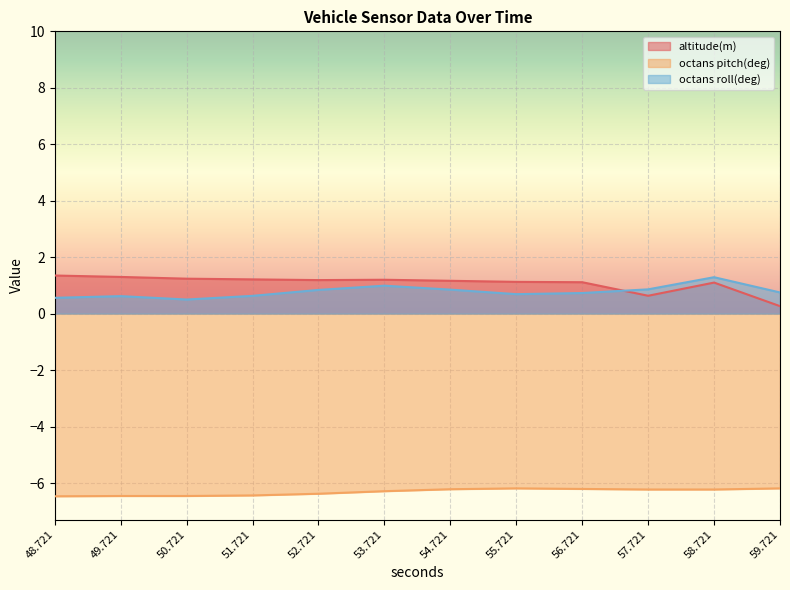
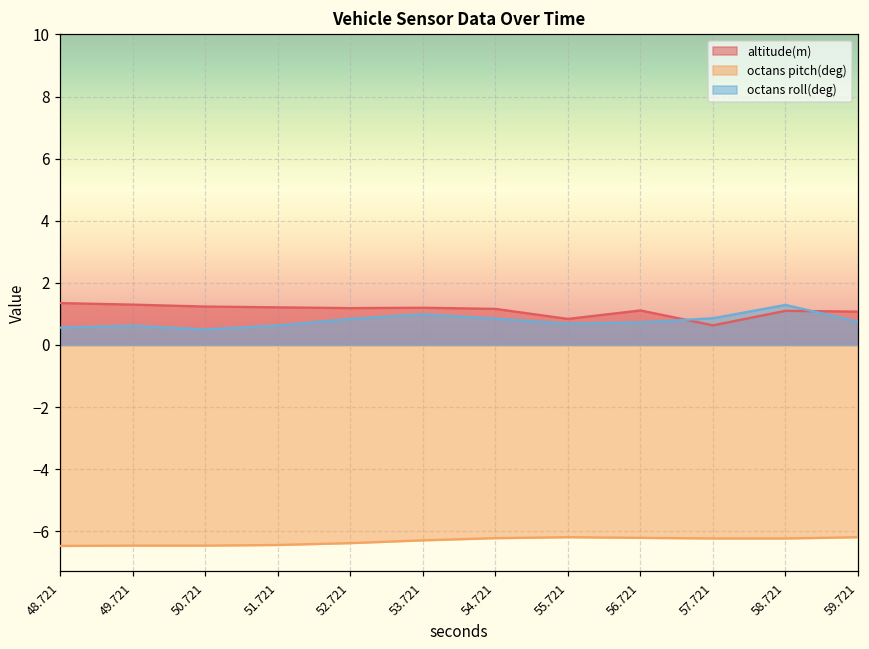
altitude(m), 55.721: 1.1 -> 0.8
altitude(m), 59.721: 0.3 -> 1.1
